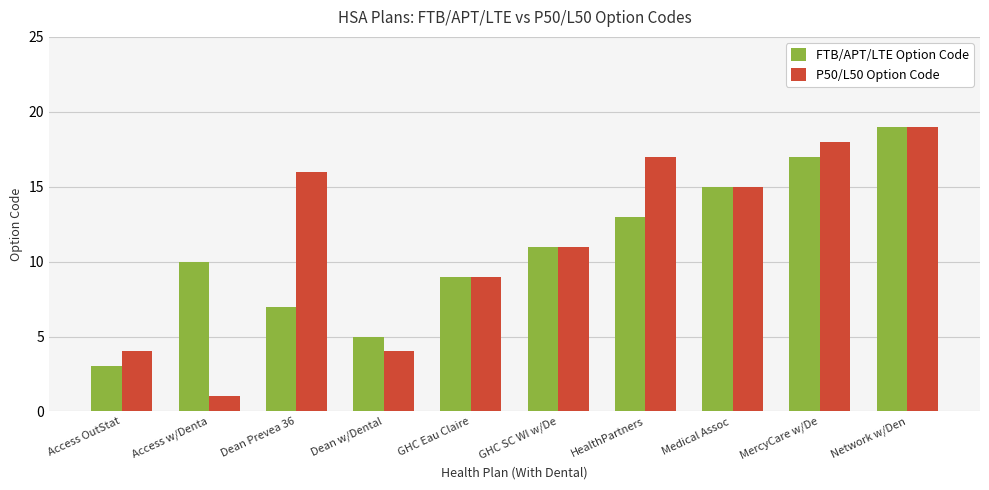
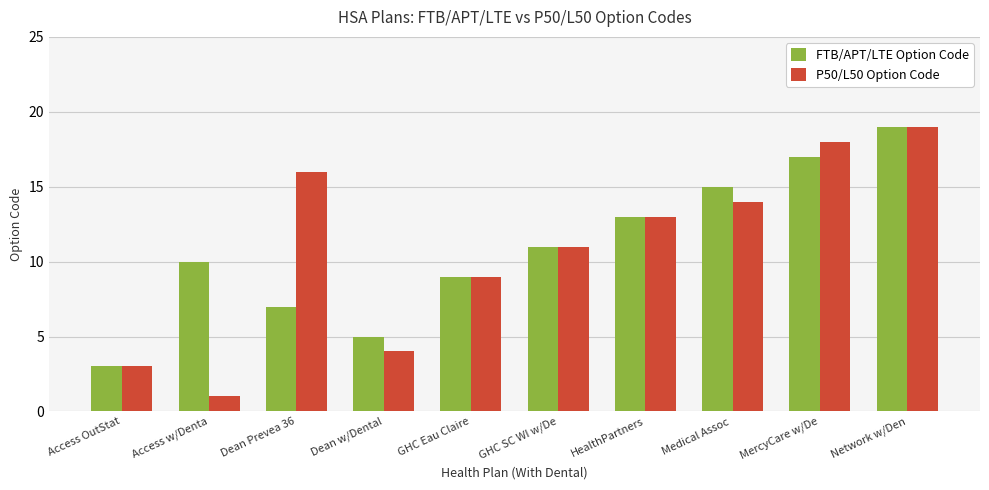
P50/L50 Option Code, Access OutStat: 4 -> 3
P50/L50 Option Code, HealthPartners: 17 -> 13
P50/L50 Option Code, Medical Assoc: 15 -> 14
